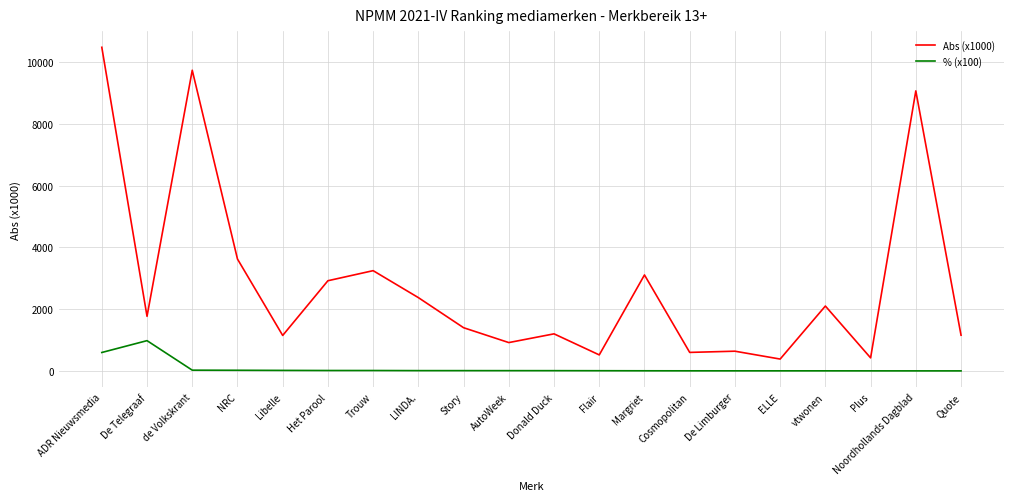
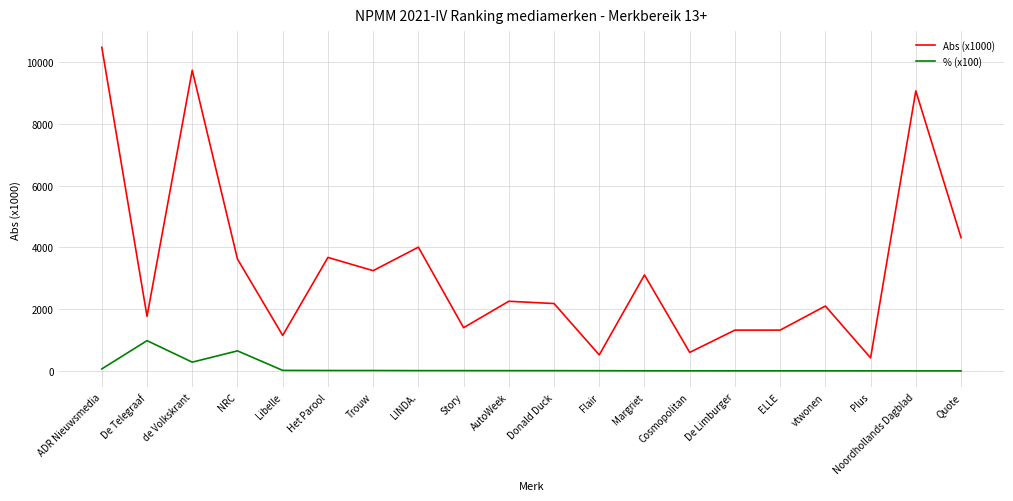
% (x100), ADR Nieuwsmedia: 600 -> 100
% (x100), de Volkskrant: 0 -> 300
% (x100), NRC: 0 -> 700
Abs (x1000), Het Parool: 2900 -> 3700
Abs (x1000), LINDA.: 2400 -> 4000
Abs (x1000), AutoWeek: 900 -> 2300
Abs (x1000), Donald Duck: 1200 -> 2200
Abs (x1000), De Limburger: 600 -> 1300
Abs (x1000), ELLE: 400 -> 1300
Abs (x1000), Quote: 1200 -> 4300
